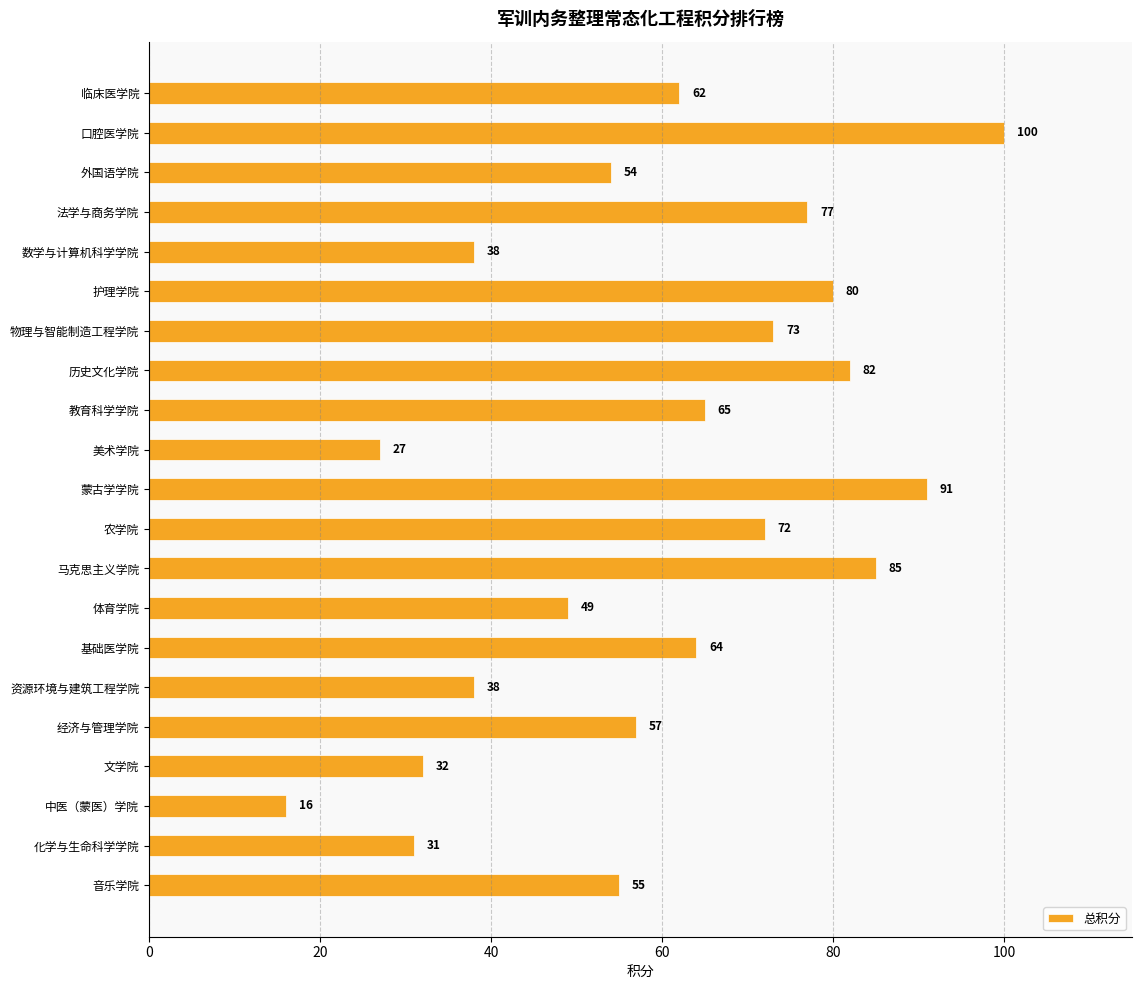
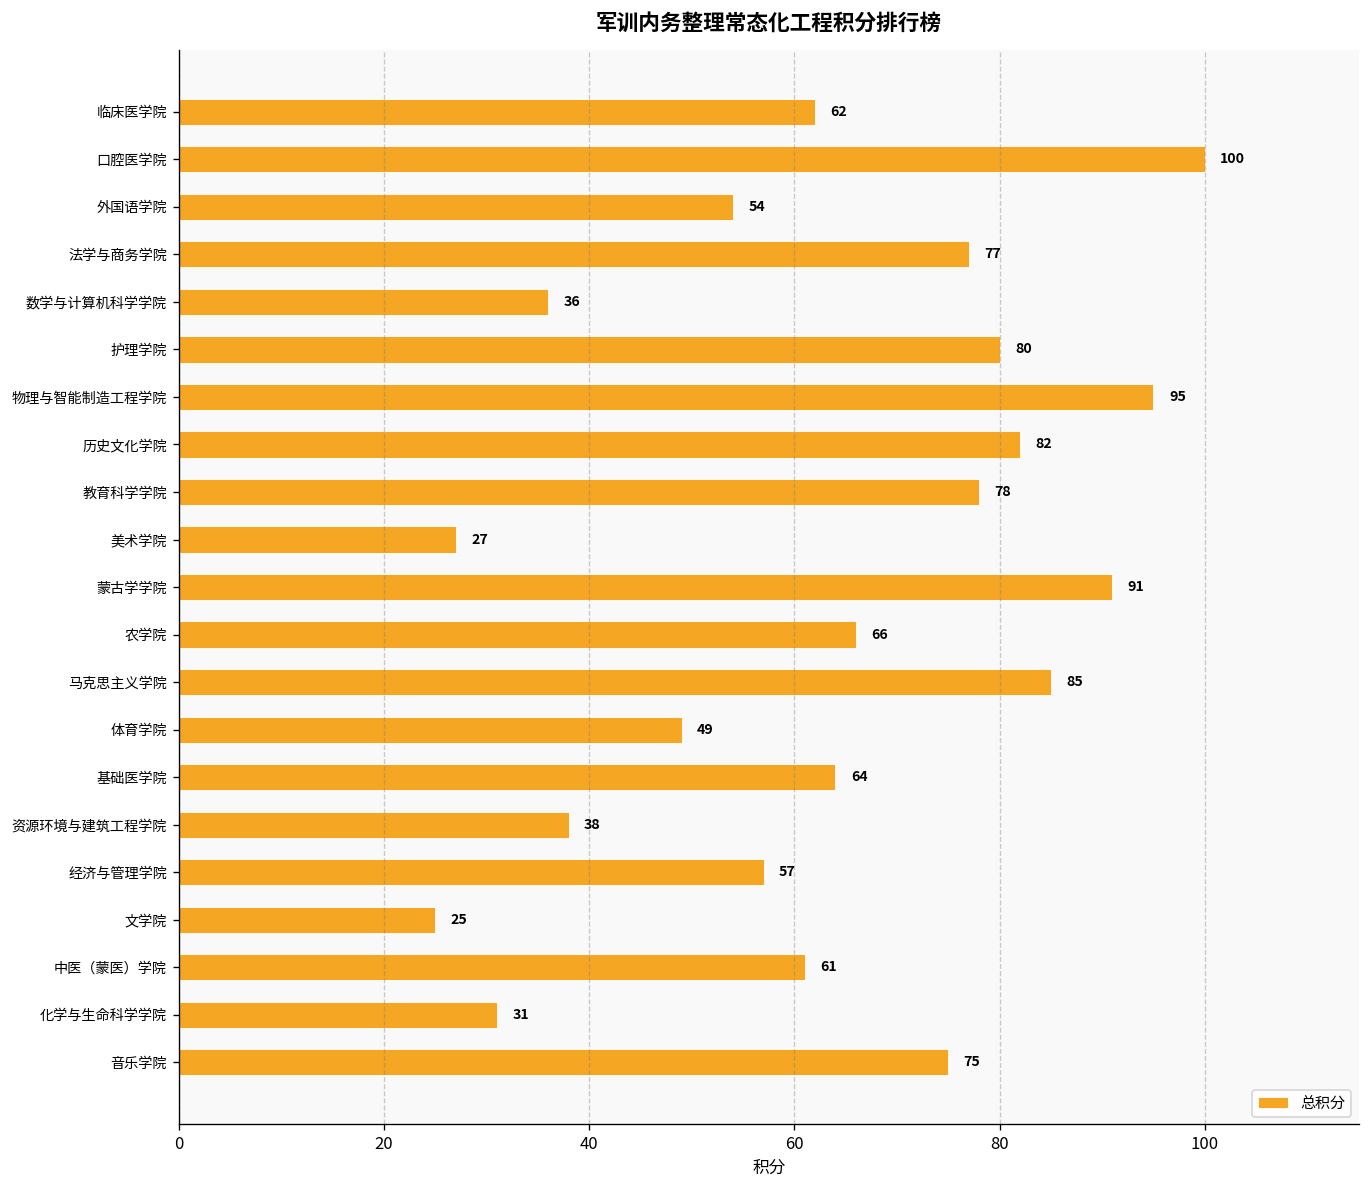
数学与计算机科学学院: 38 -> 36
物理与智能制造工程学院: 73 -> 95
教育科学学院: 65 -> 78
农学院: 72 -> 66
文学院: 32 -> 25
中医（蒙医）学院: 16 -> 61
音乐学院: 55 -> 75
